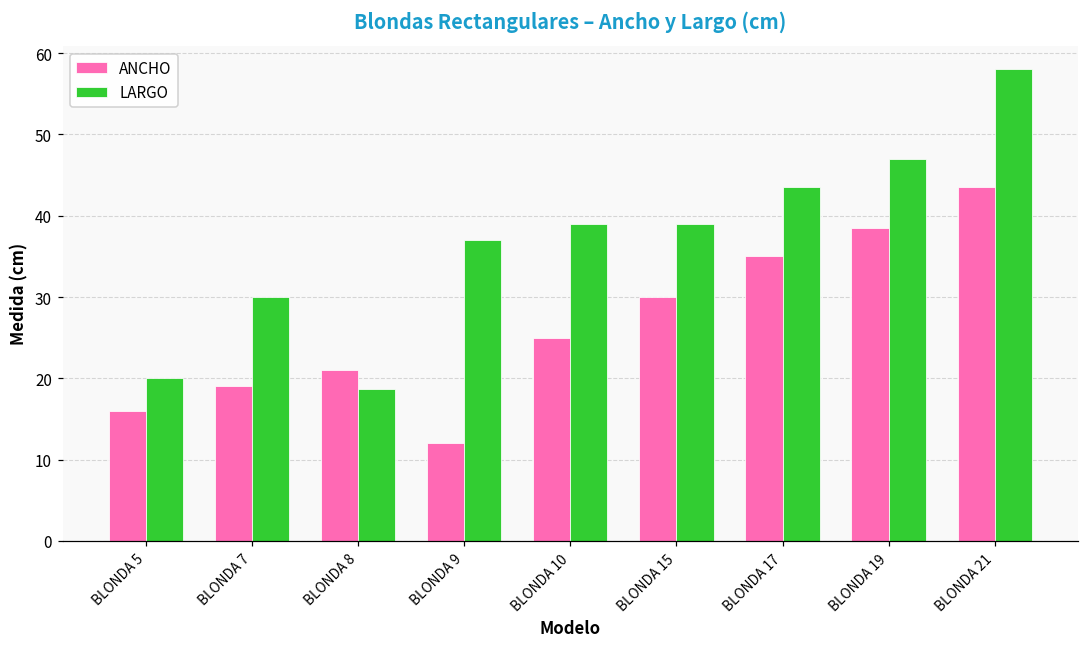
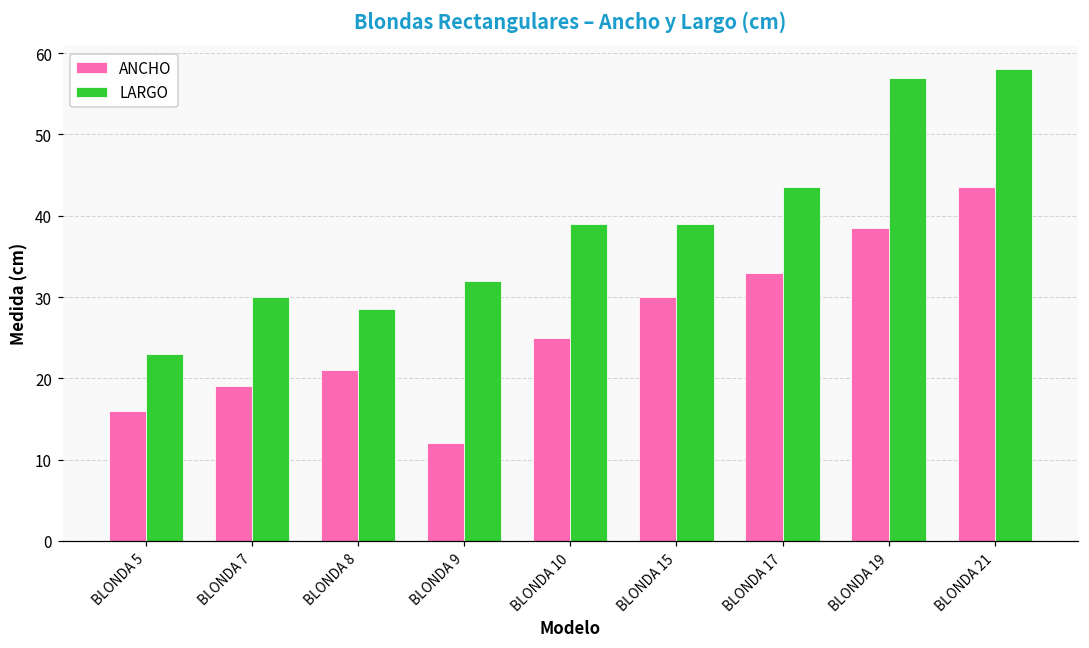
LARGO, BLONDA 5: 20 -> 23
LARGO, BLONDA 8: 19 -> 29
LARGO, BLONDA 9: 37 -> 32
ANCHO, BLONDA 17: 35 -> 33
LARGO, BLONDA 19: 47 -> 57
